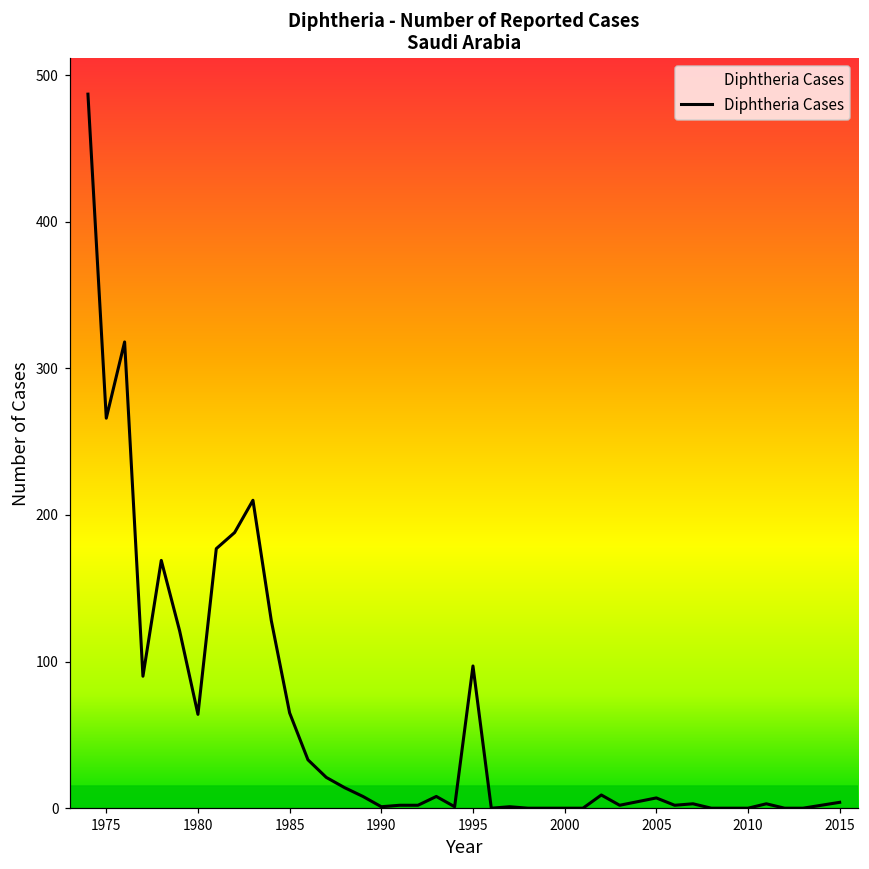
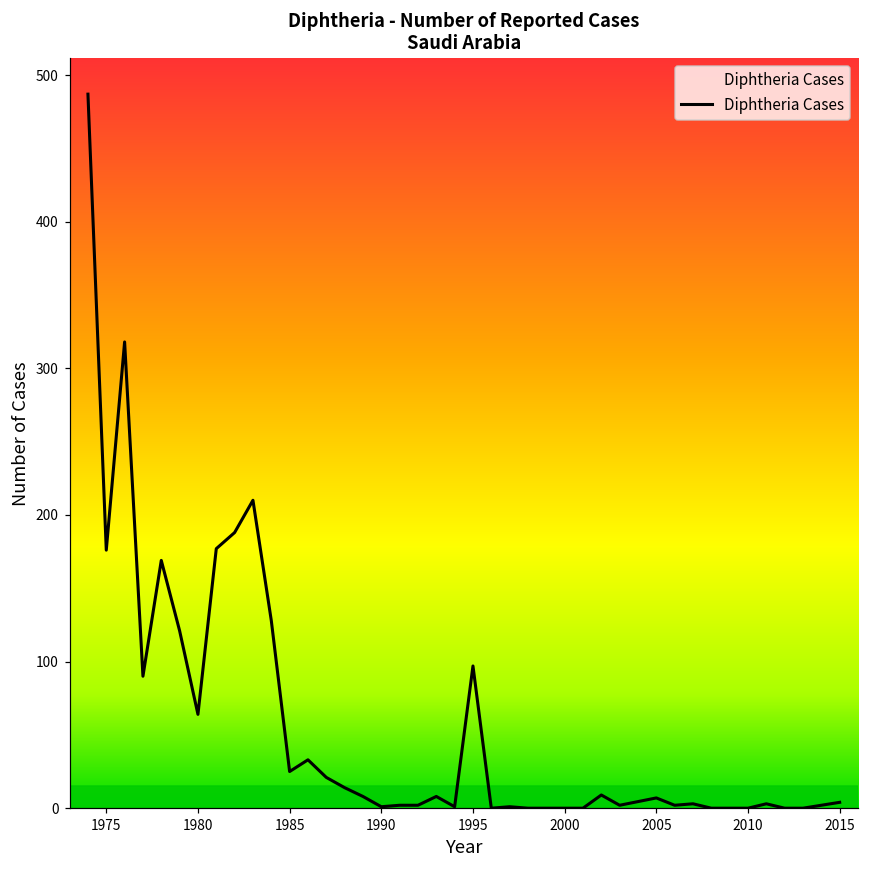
1975: 266 -> 176
1985: 65 -> 25
